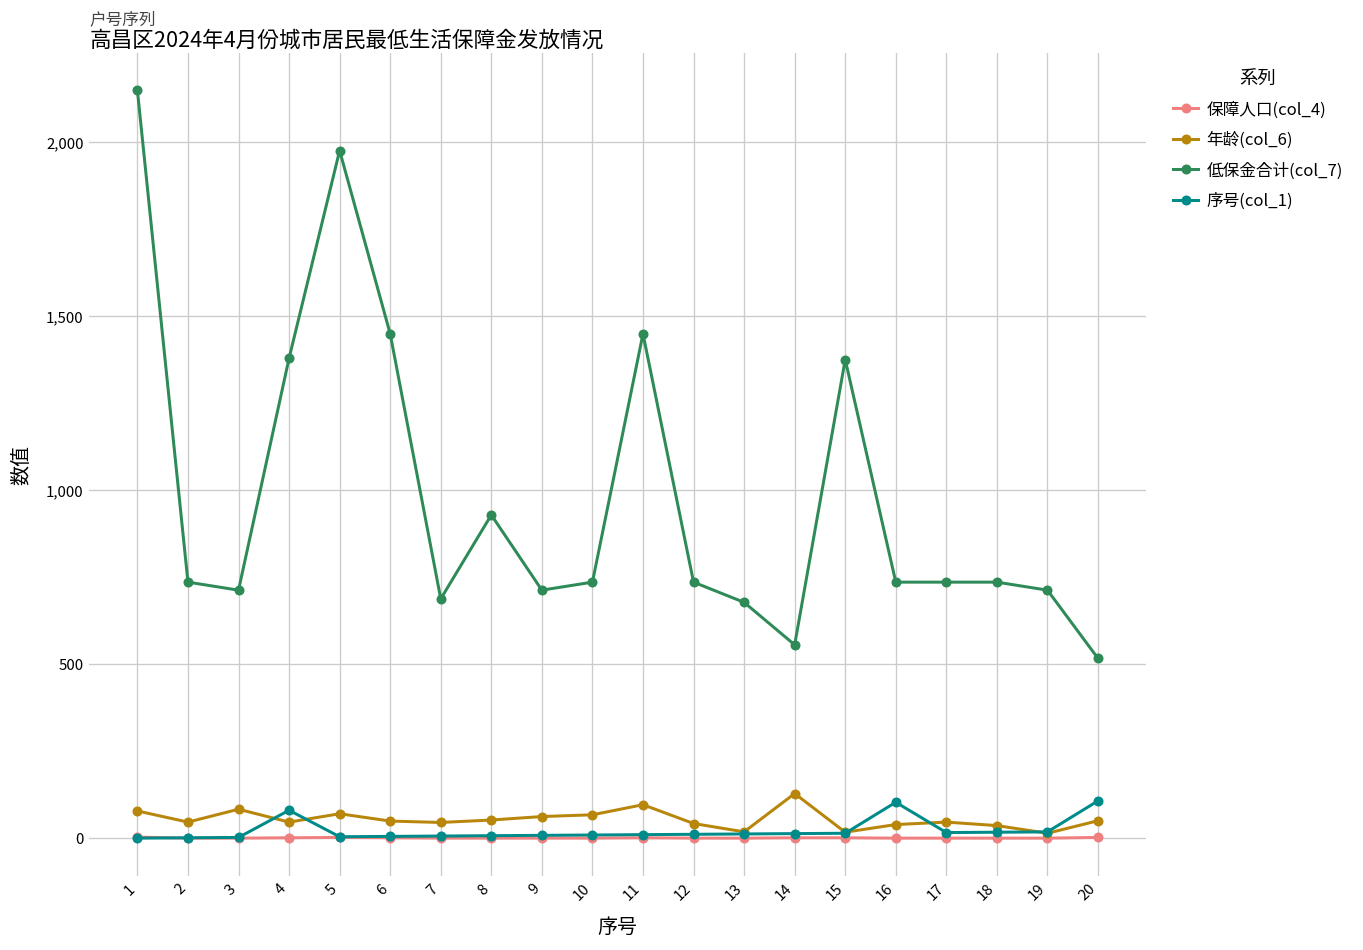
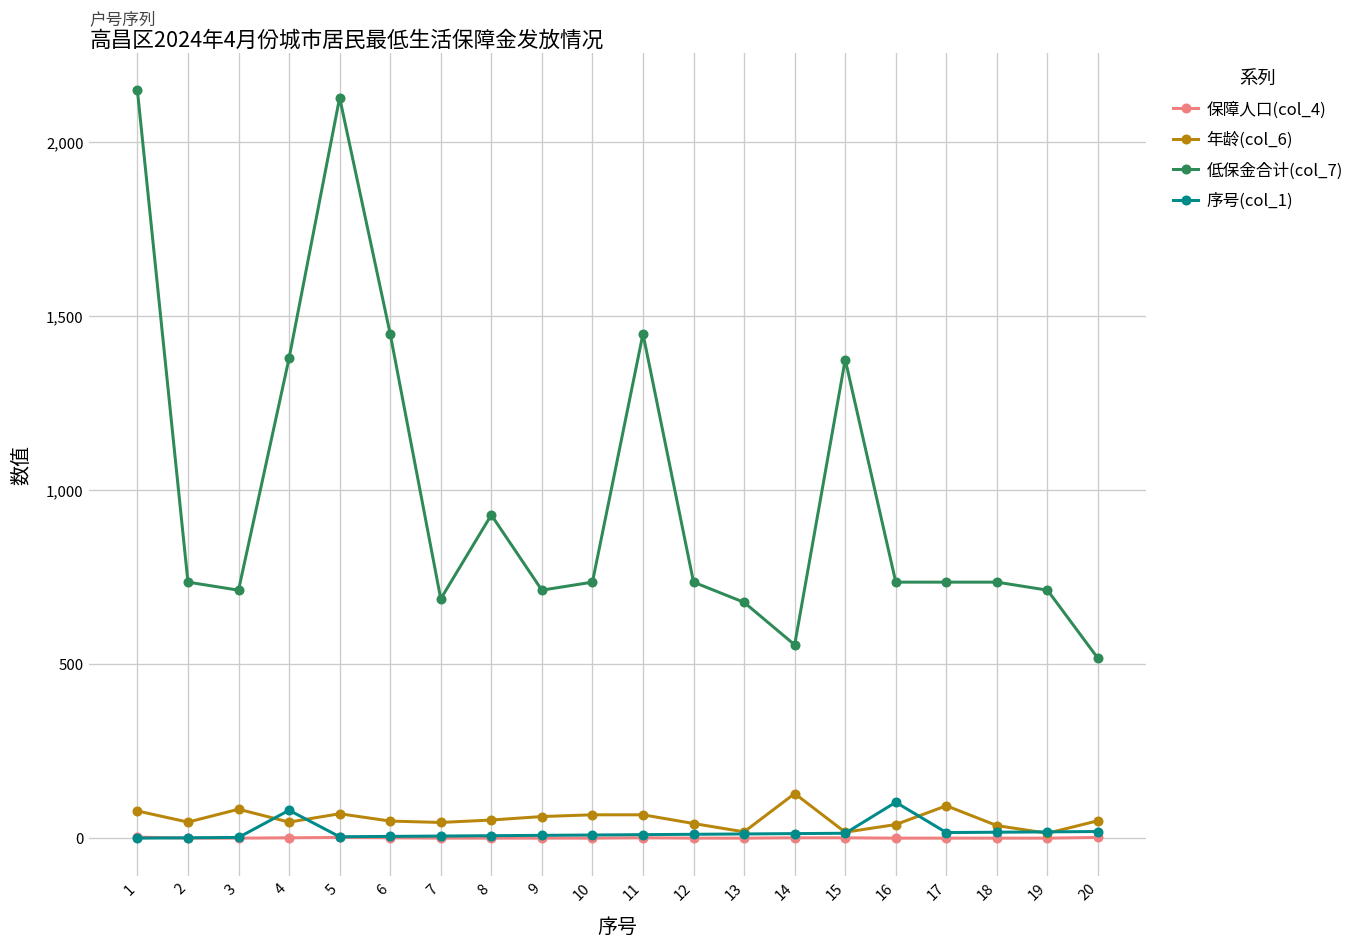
低保金合计(col_7), 5: 1,980 -> 2,130
年龄(col_6), 11: 100 -> 70
年龄(col_6), 17: 50 -> 90
序号(col_1), 20: 110 -> 20
